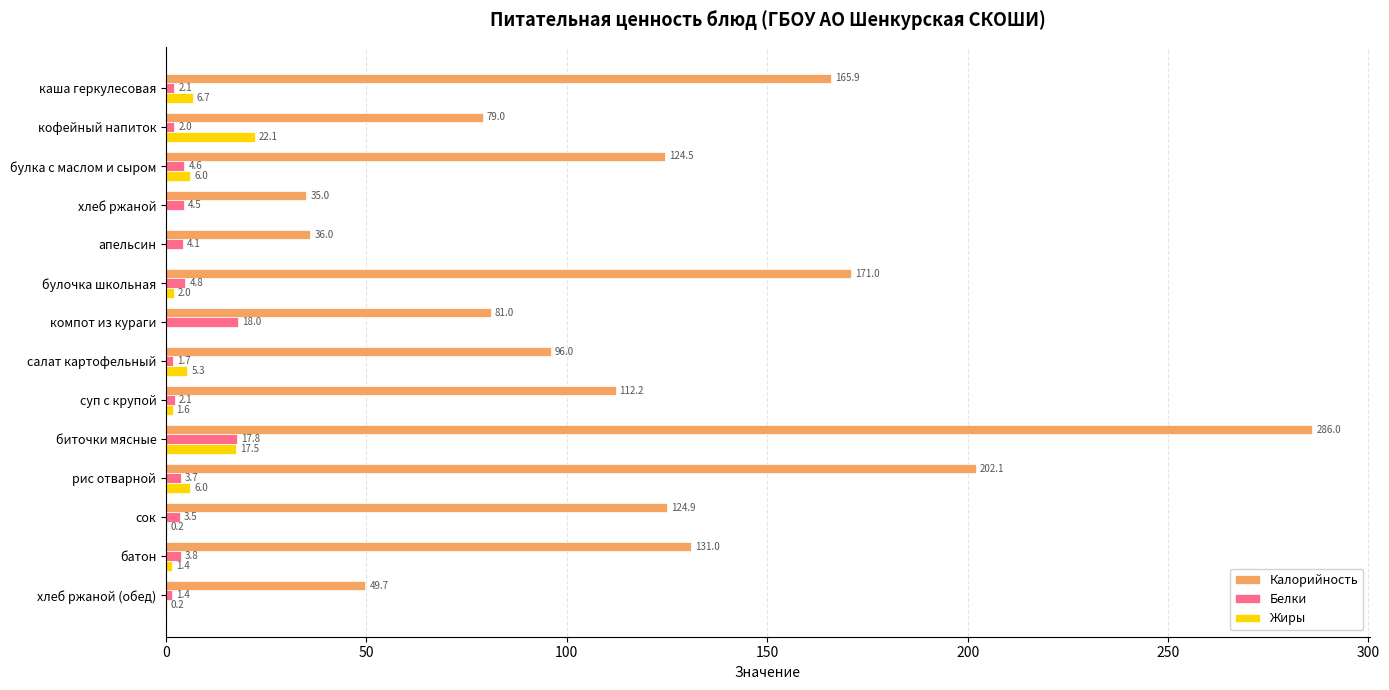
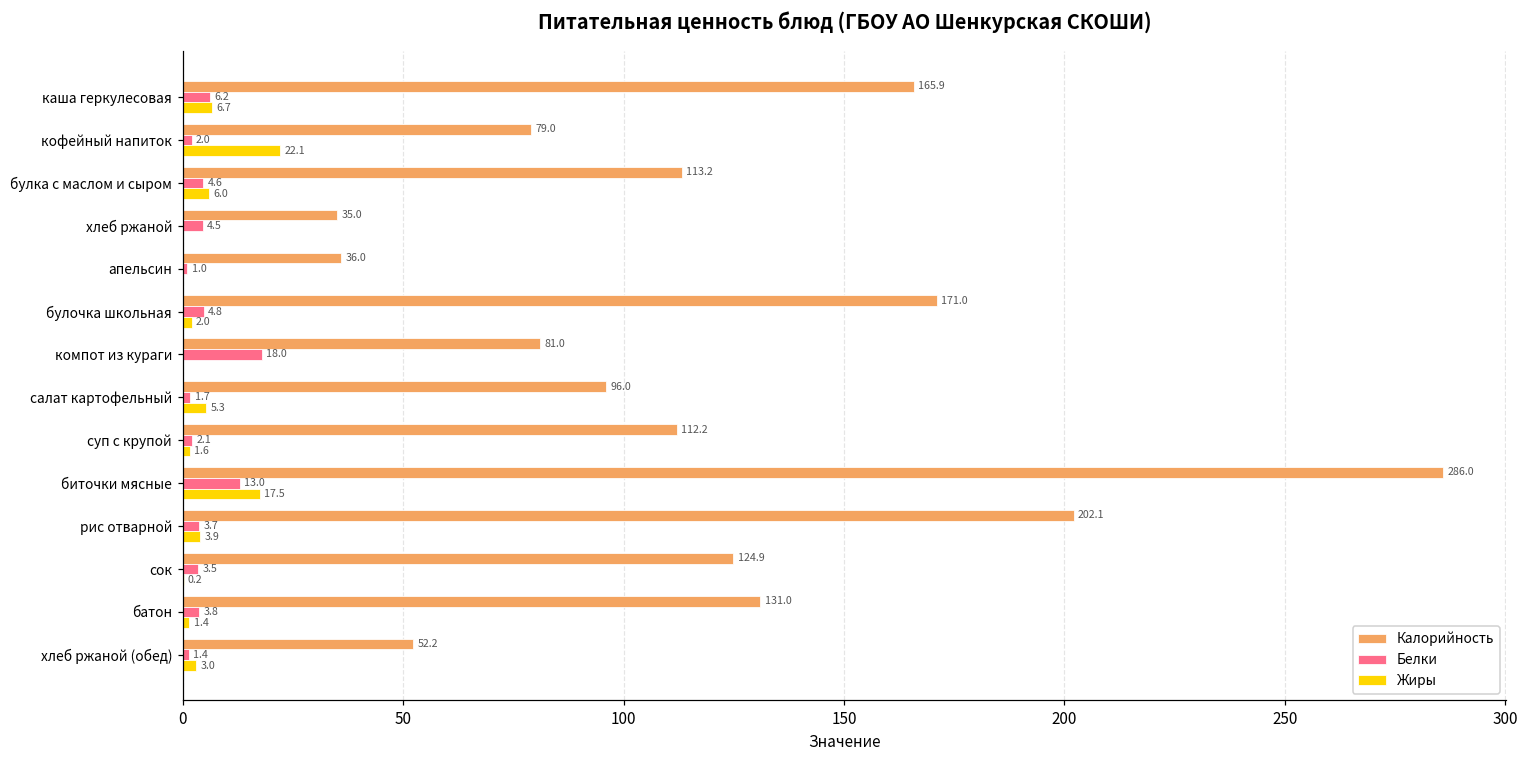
Белки, каша геркулесовая: 2.1 -> 6.2
Калорийность, булка с маслом и сыром: 124.5 -> 113.2
Белки, апельсин: 4.1 -> 1.0
Белки, биточки мясные: 17.8 -> 13.0
Жиры, рис отварной: 6.0 -> 3.9
Калорийность, хлеб ржаной (обед): 49.7 -> 52.2
Жиры, хлеб ржаной (обед): 0.2 -> 3.0
